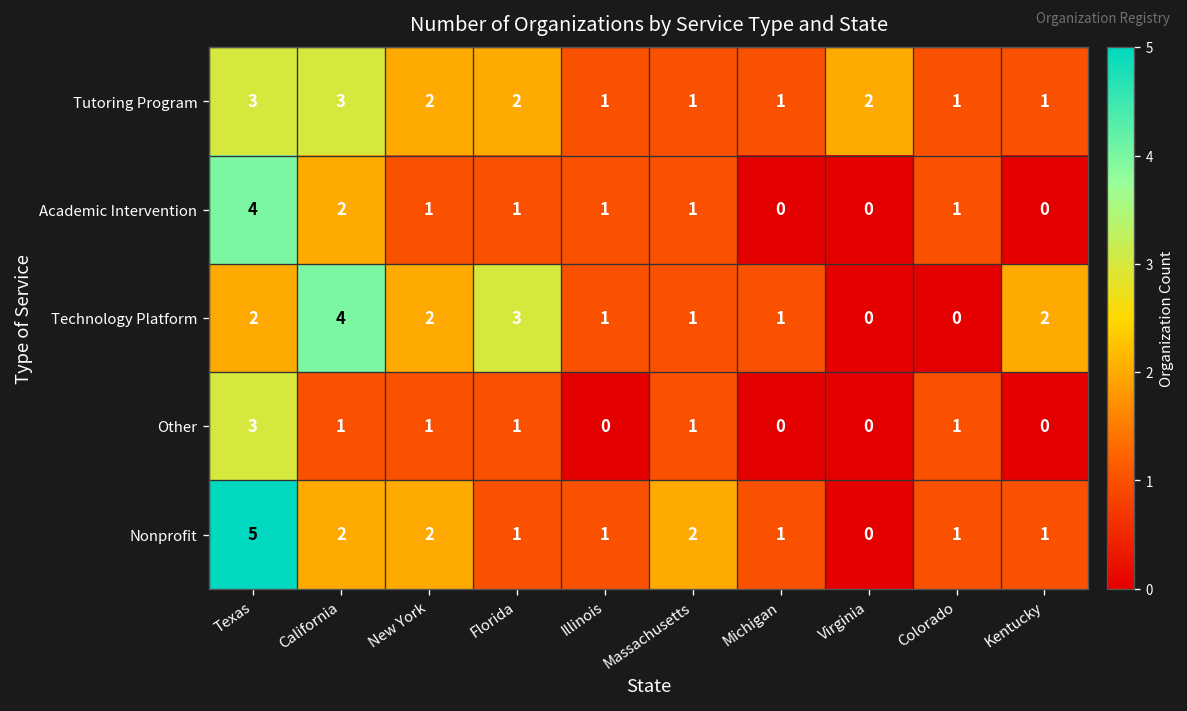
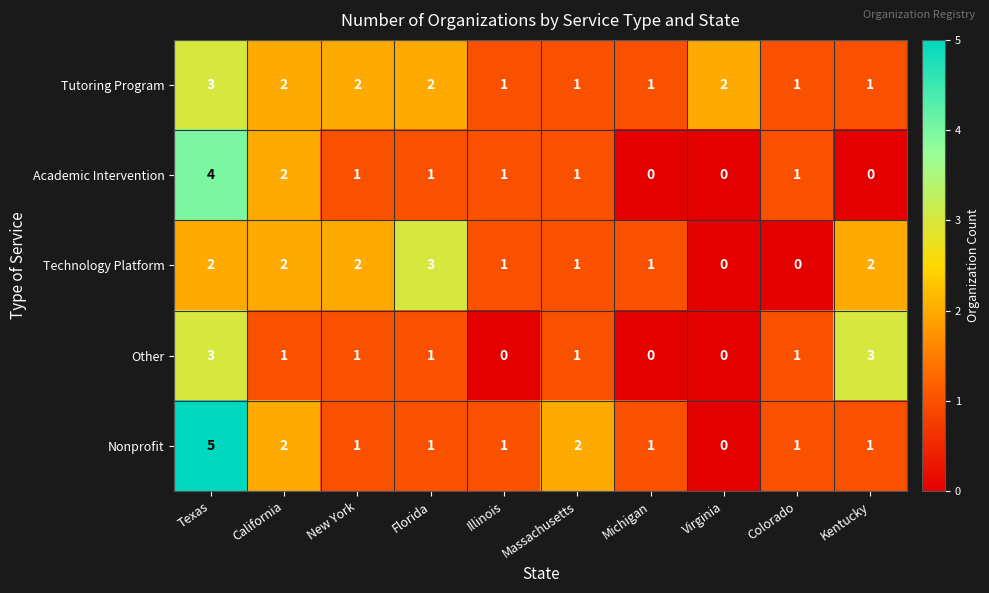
Tutoring Program, California: 3 -> 2
Technology Platform, California: 4 -> 2
Other, Kentucky: 0 -> 3
Nonprofit, New York: 2 -> 1
